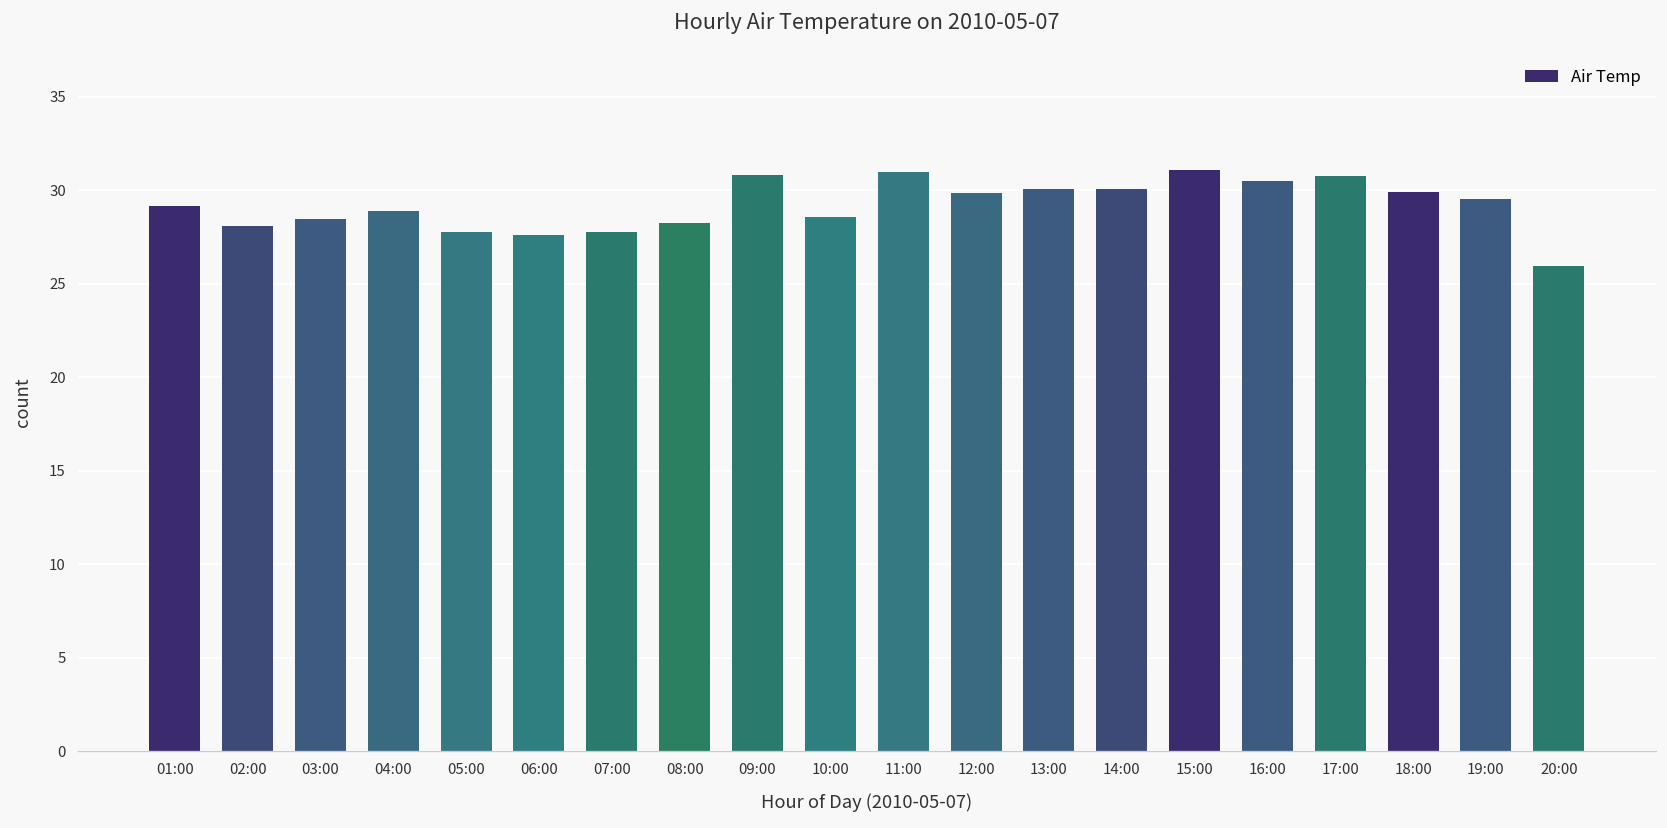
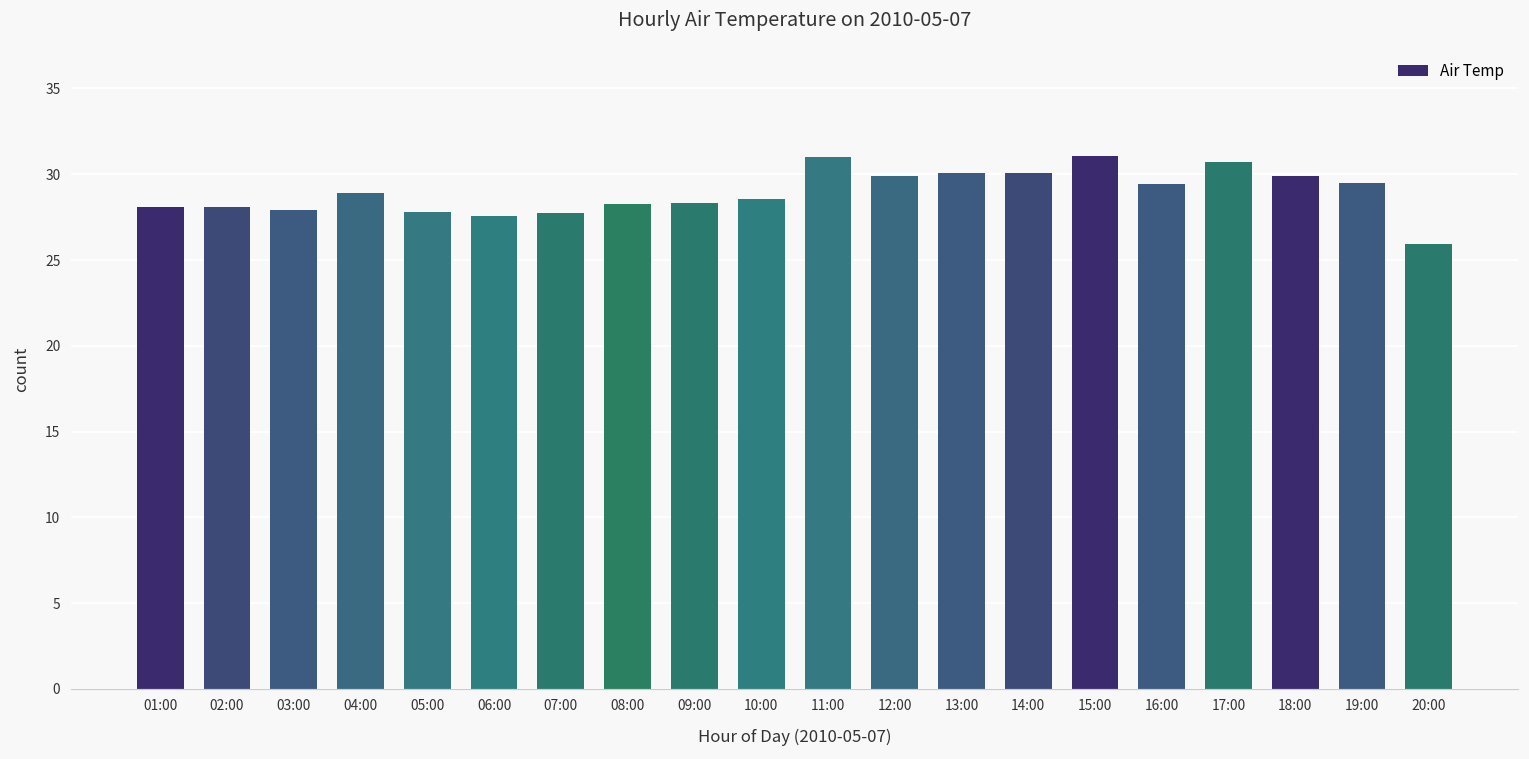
01:00: 29.1 -> 28.1
03:00: 28.5 -> 27.9
09:00: 30.8 -> 28.3
16:00: 30.5 -> 29.4
